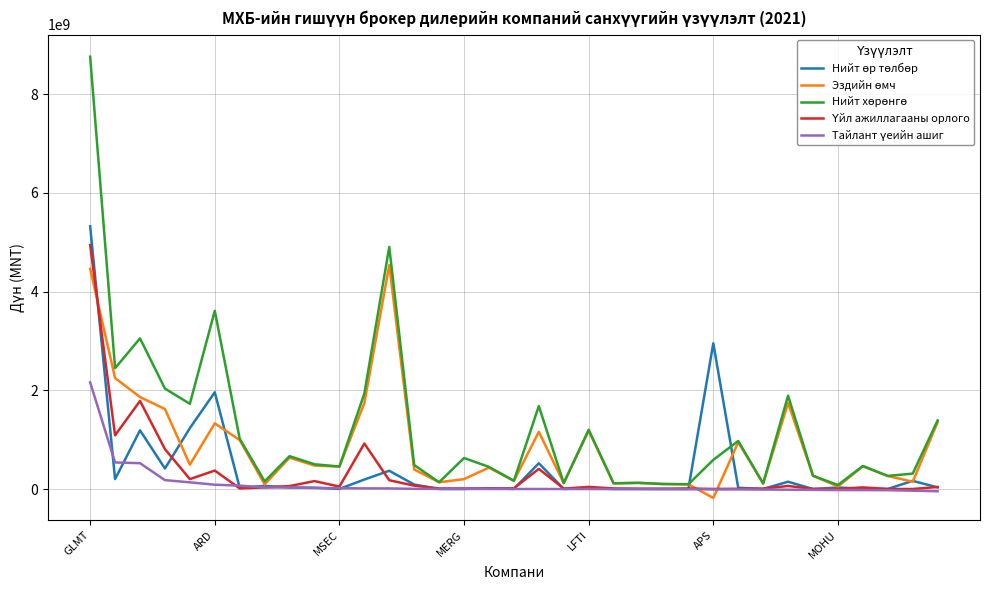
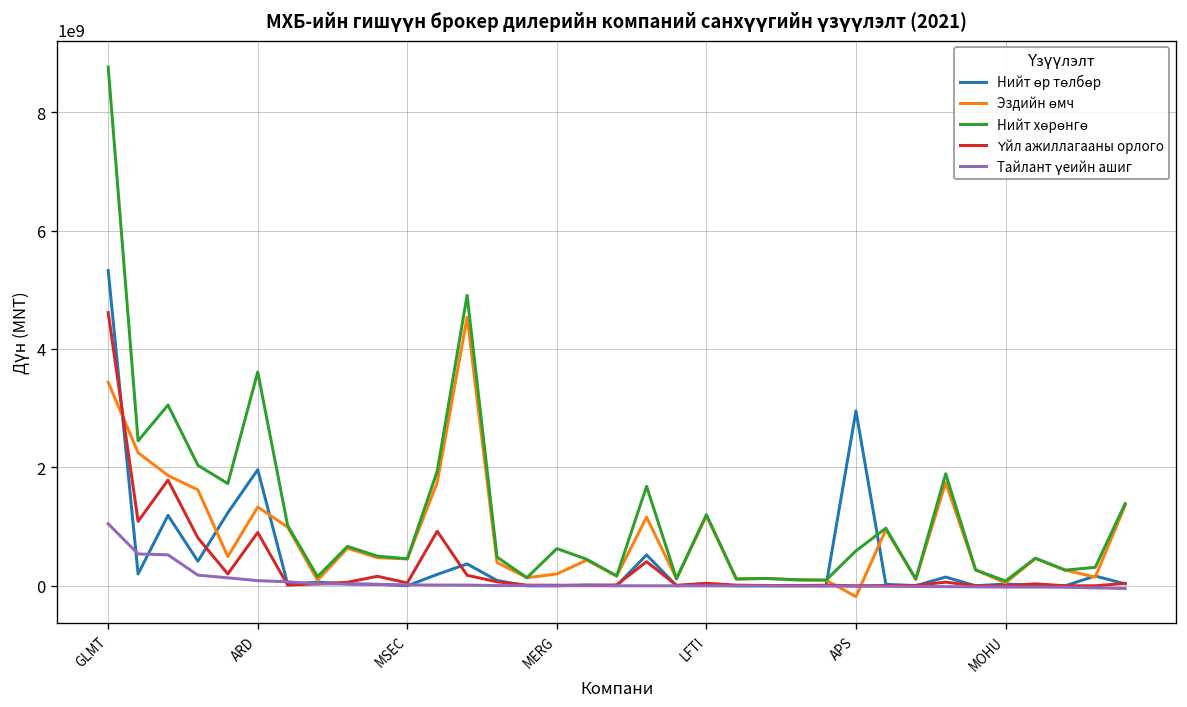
Эздийн өмч, GLMT: 4500000000 -> 3400000000
Үйл ажиллагааны орлого, GLMT: 4900000000 -> 4600000000
Тайлант үеийн ашиг, GLMT: 2200000000 -> 1000000000
Үйл ажиллагааны орлого, ARD: 400000000 -> 900000000
